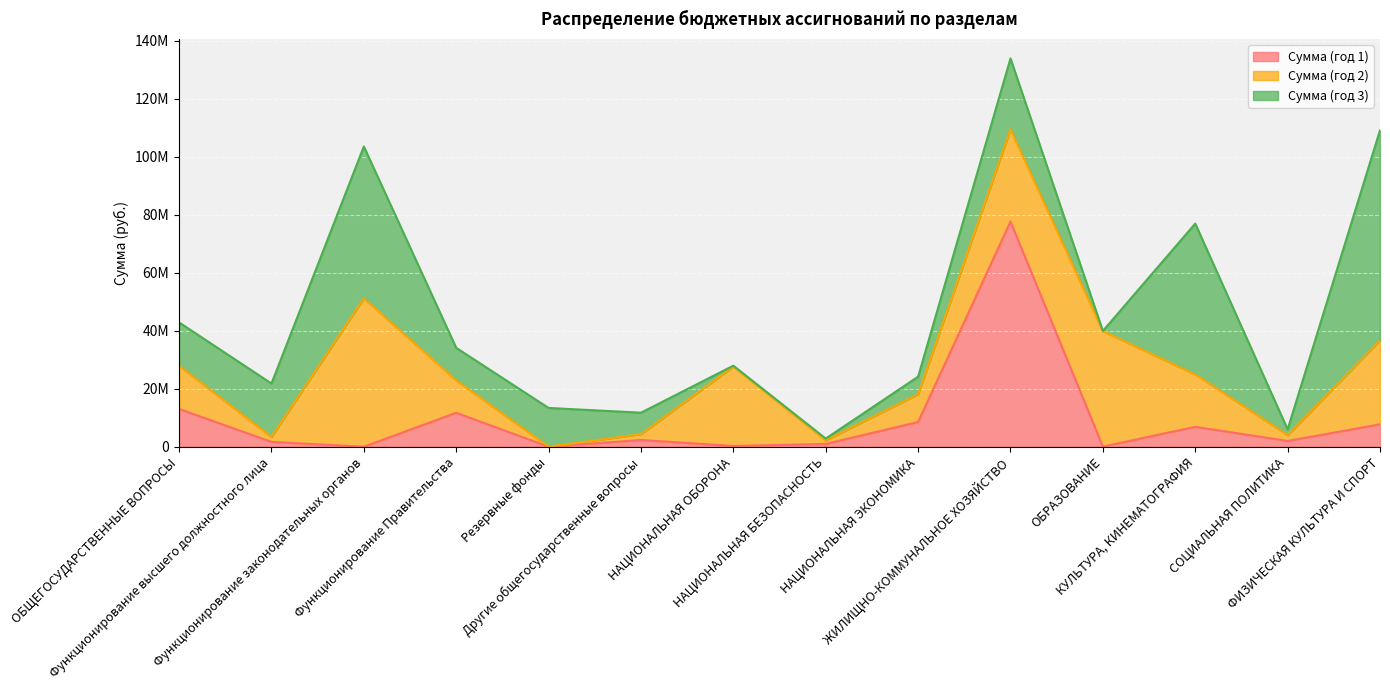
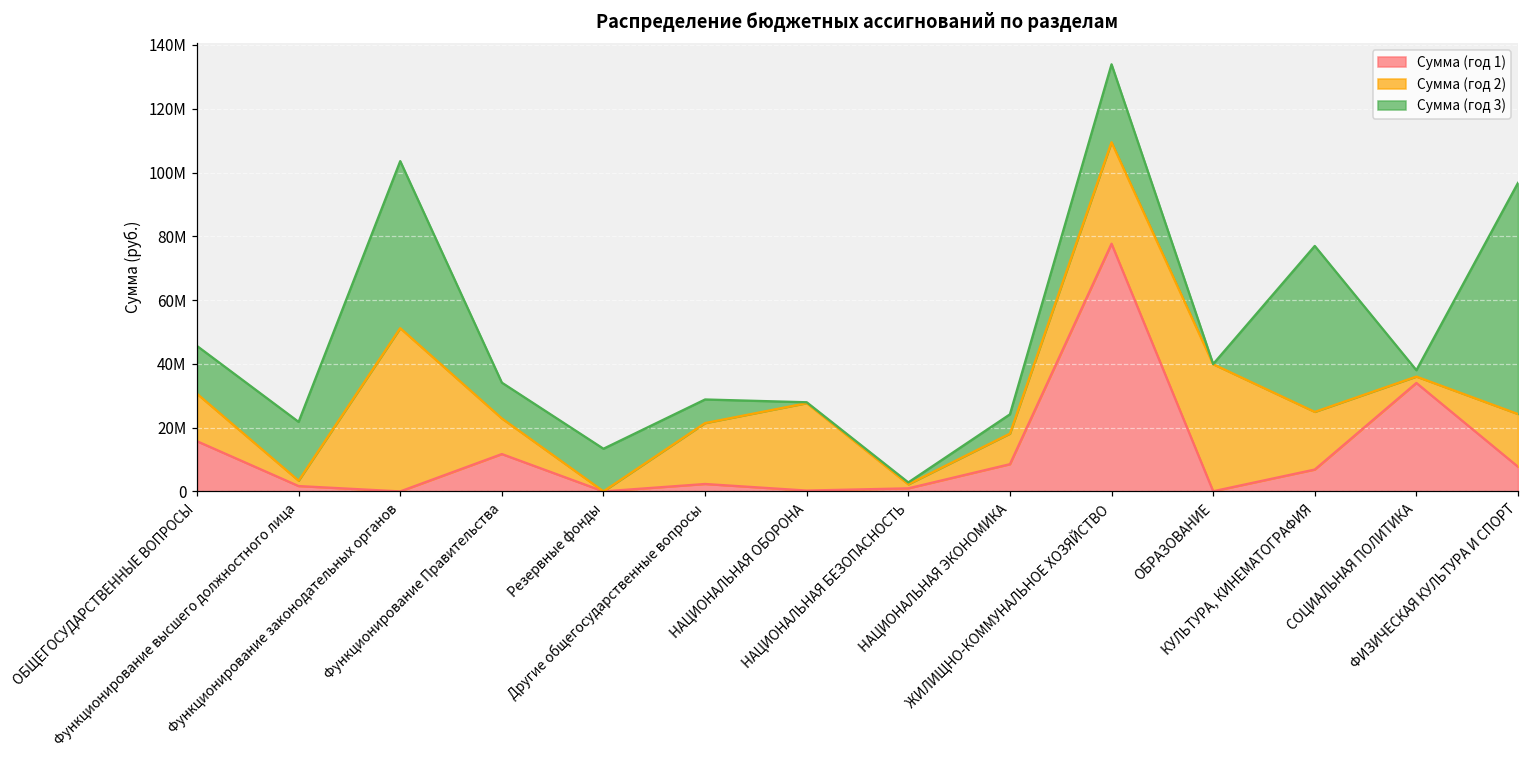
Сумма (год 1), ОБЩЕГОСУДАРСТВЕННЫЕ ВОПРОСЫ: 13000000 -> 16000000
Сумма (год 2), Другие общегосударственные вопросы: 2000000 -> 19000000
Сумма (год 1), СОЦИАЛЬНАЯ ПОЛИТИКА: 2000000 -> 34000000
Сумма (год 2), ФИЗИЧЕСКАЯ КУЛЬТУРА И СПОРТ: 29000000 -> 17000000
